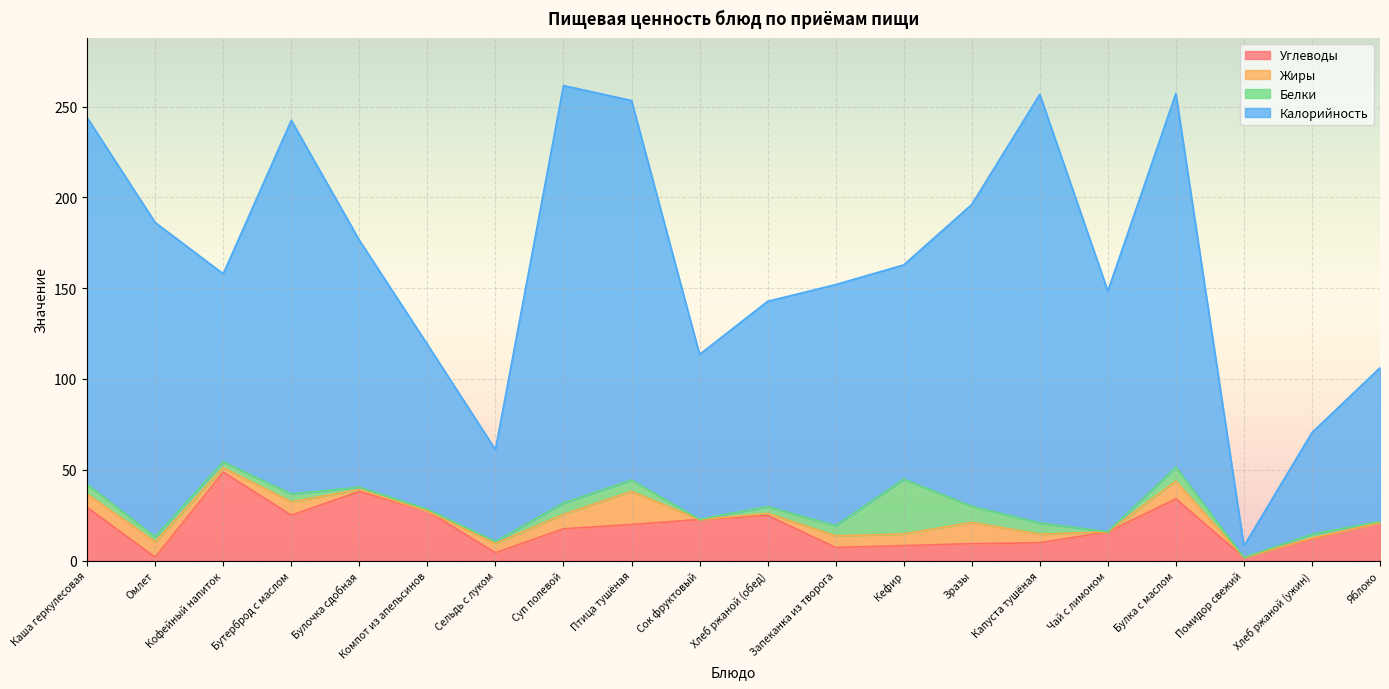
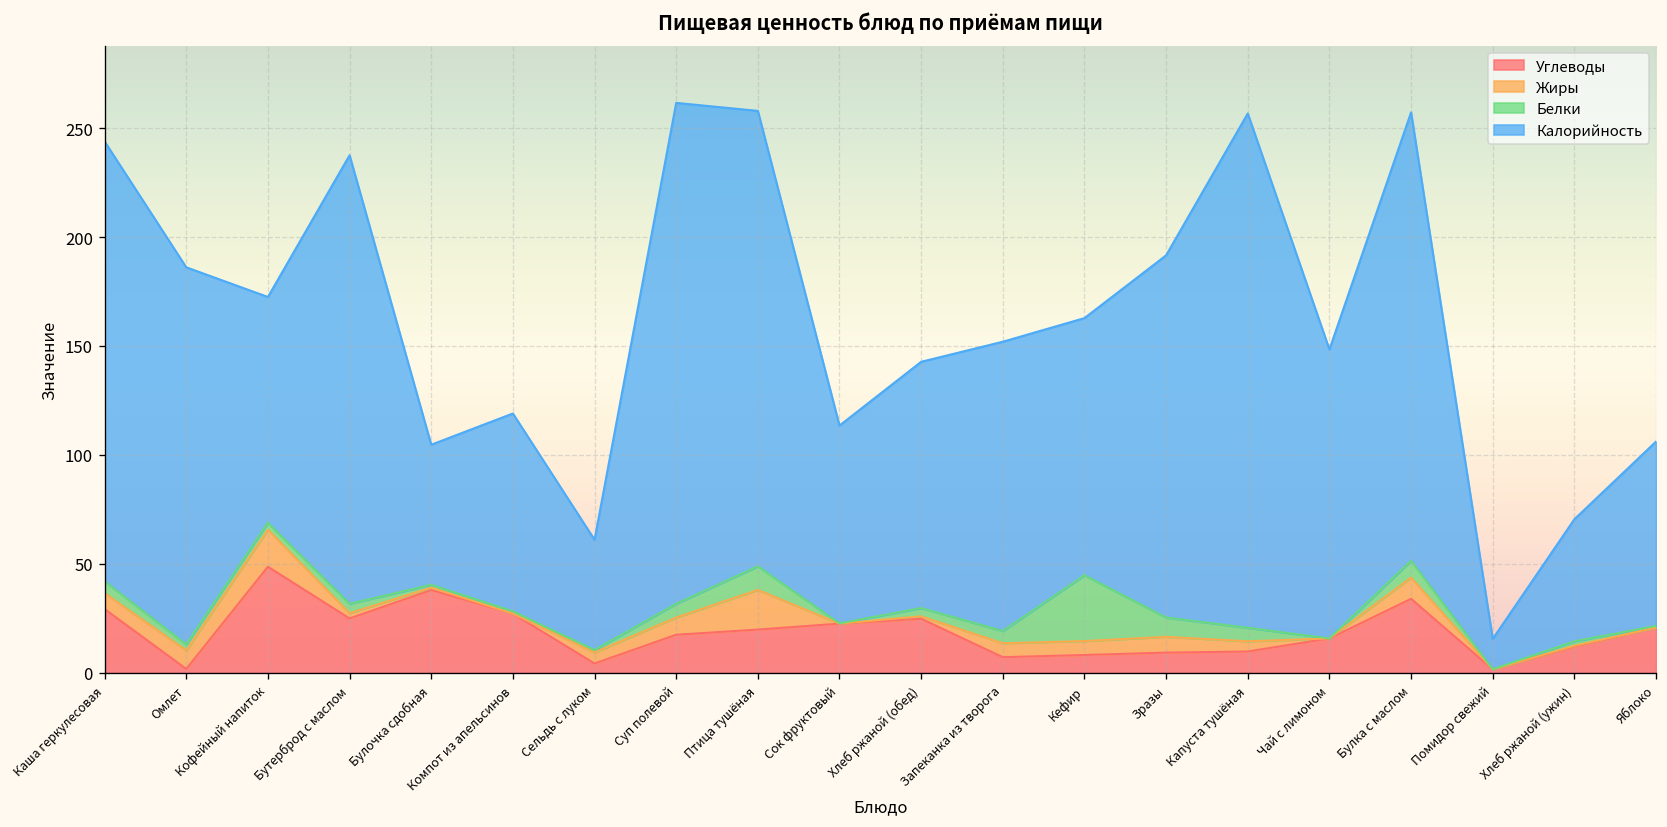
Жиры, Кофейный напиток: 2 -> 17
Жиры, Бутерброд с маслом: 7 -> 2
Калорийность, Булочка сдобная: 136 -> 64
Белки, Птица тушёная: 6 -> 11
Жиры, Зразы: 12 -> 7
Калорийность, Помидор свежий: 6 -> 14
